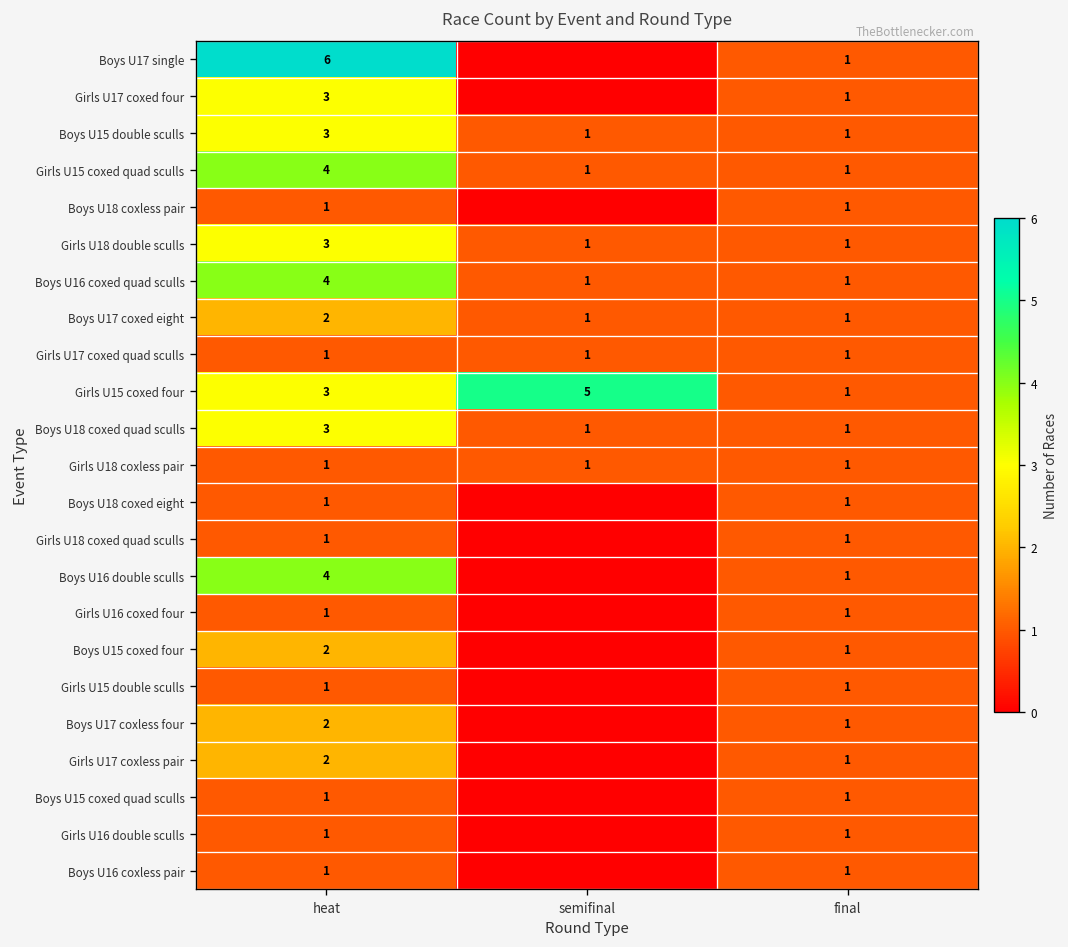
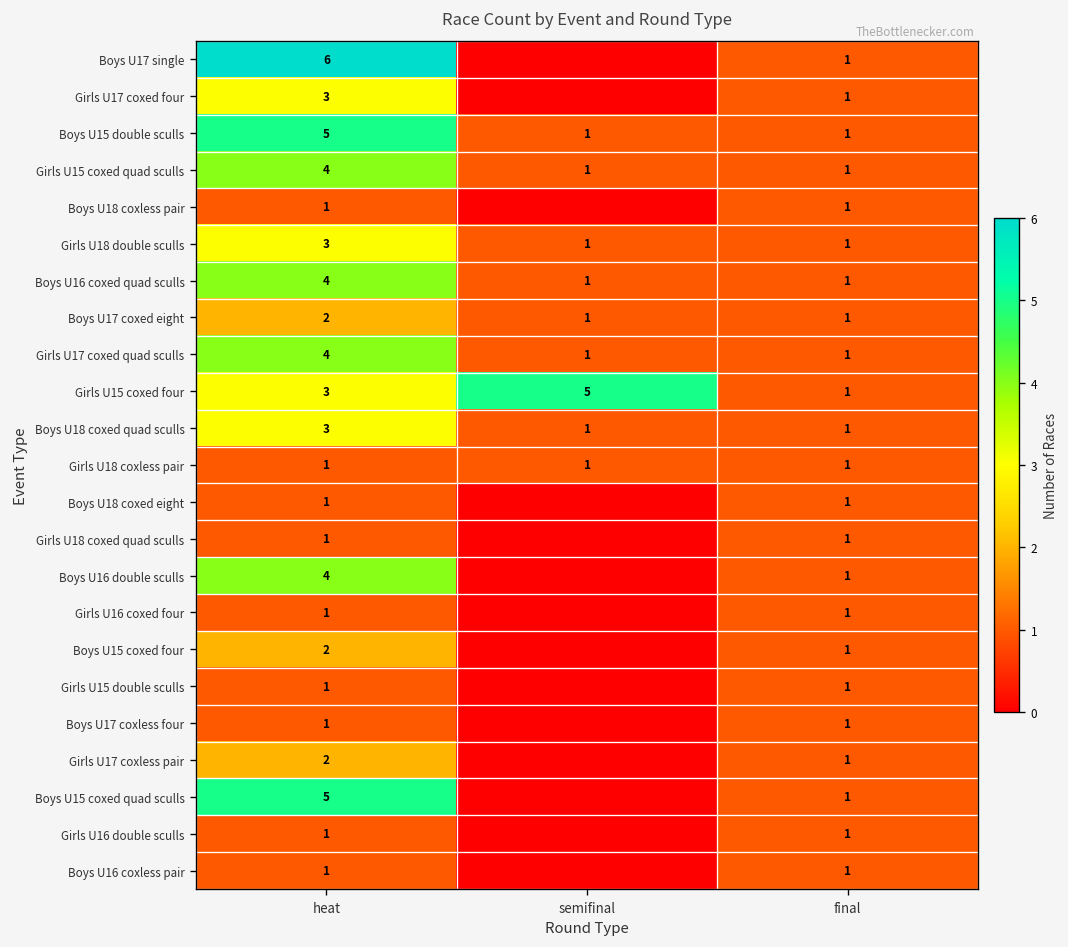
Boys U15 double sculls, heat: 3 -> 5
Girls U17 coxed quad sculls, heat: 1 -> 4
Boys U17 coxless four, heat: 2 -> 1
Boys U15 coxed quad sculls, heat: 1 -> 5
